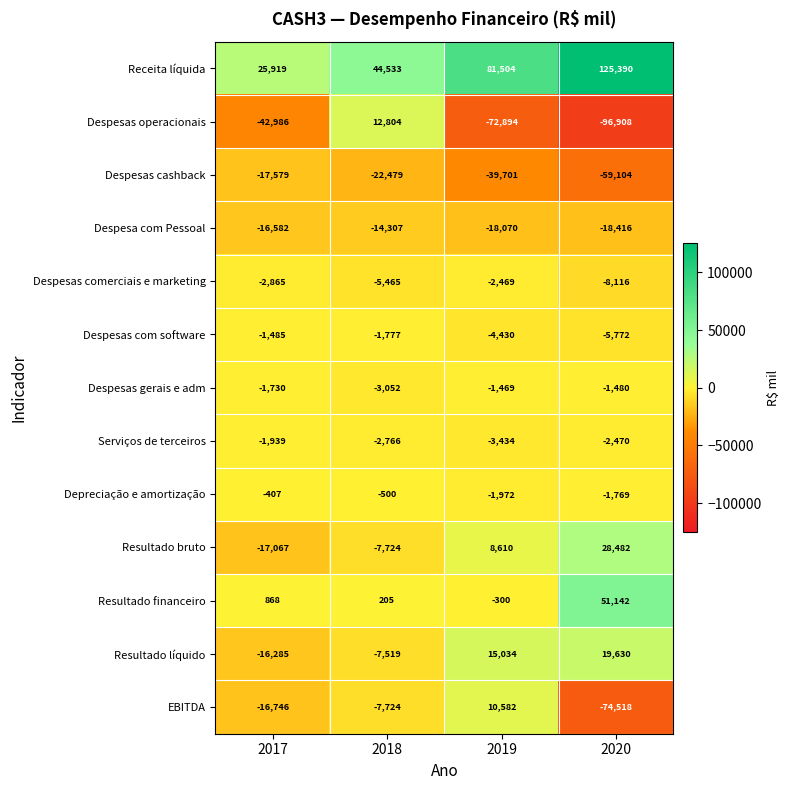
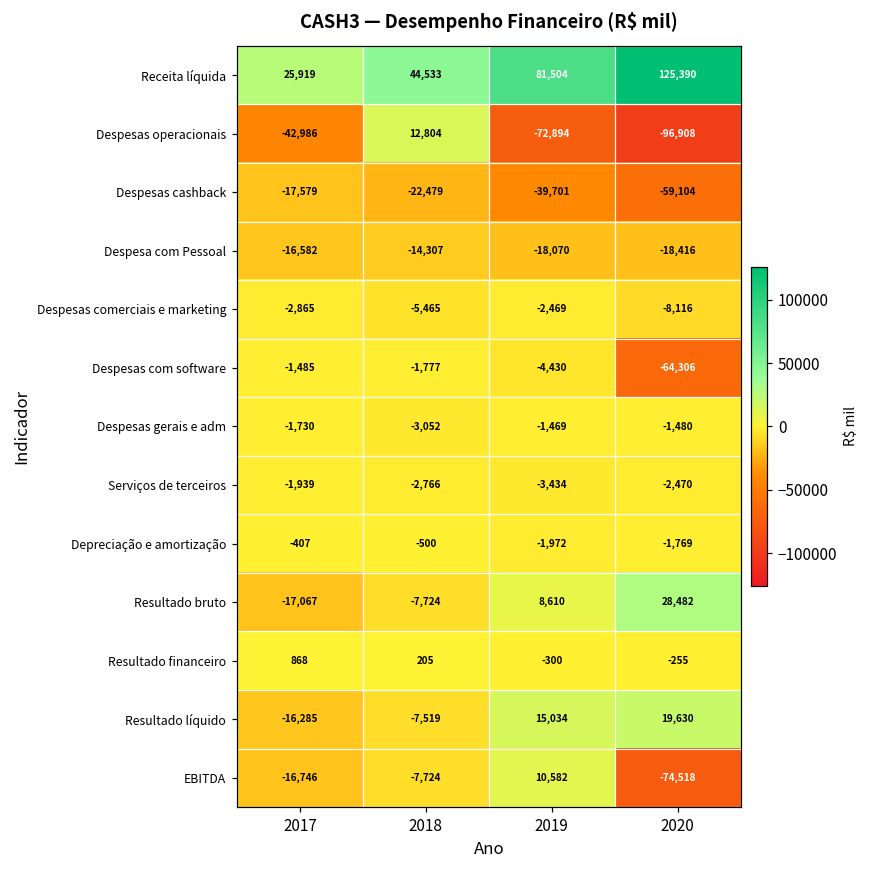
Despesas com software, 2020: -5,772 -> -64,306
Resultado financeiro, 2020: 51,142 -> -255
